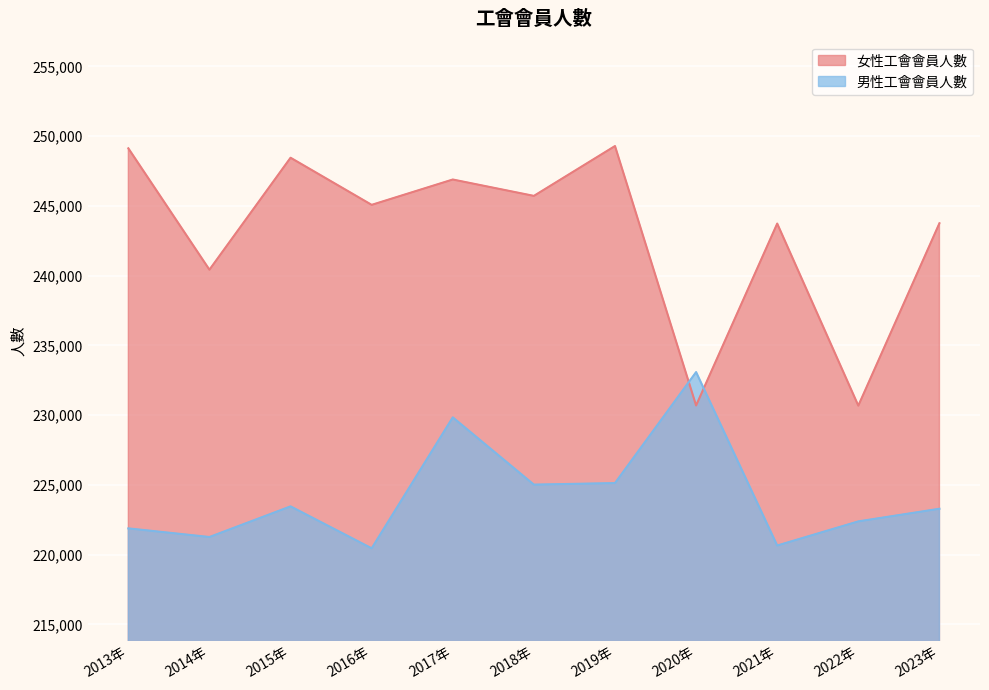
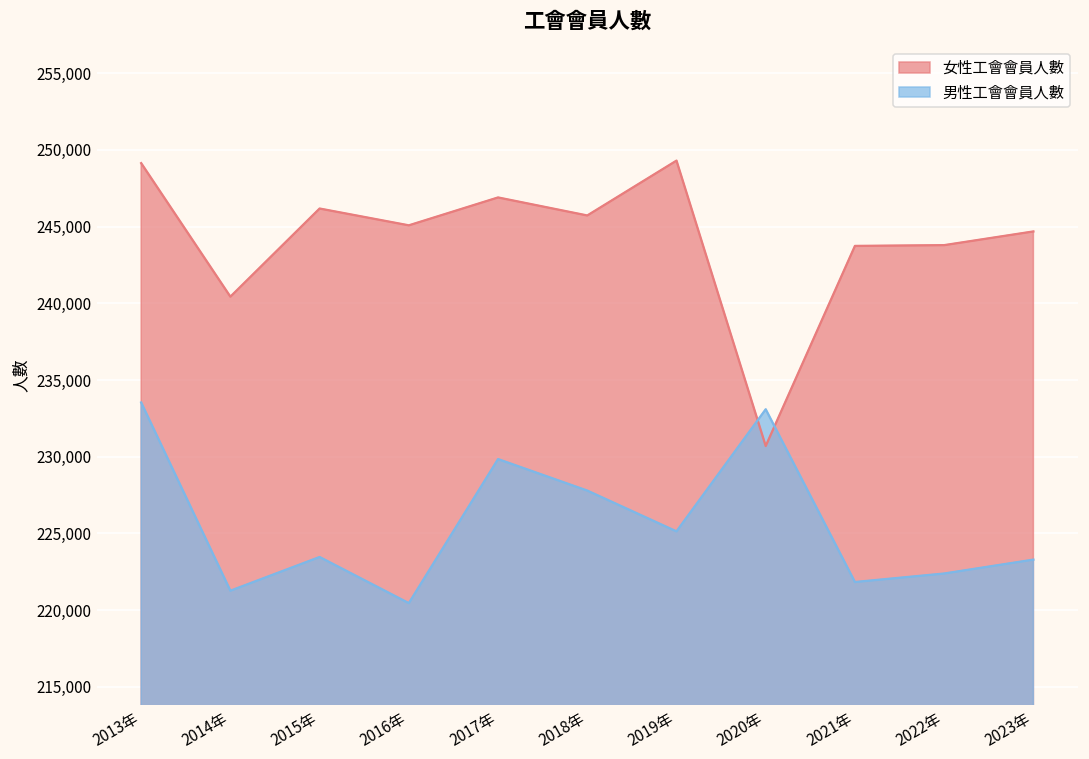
男性工會會員人數, 2013年: 221,900 -> 233,500
女性工會會員人數, 2015年: 248,500 -> 246,200
男性工會會員人數, 2018年: 225,000 -> 227,800
男性工會會員人數, 2021年: 220,700 -> 221,800
女性工會會員人數, 2022年: 230,700 -> 243,800
女性工會會員人數, 2023年: 243,800 -> 244,700
